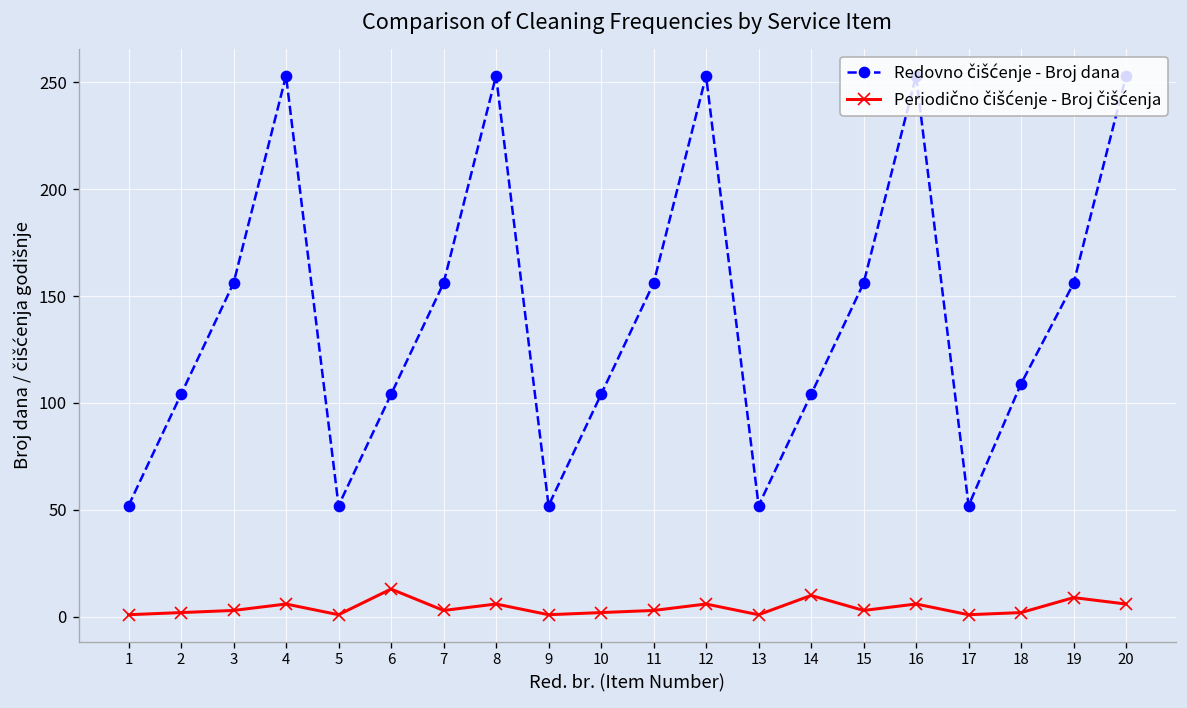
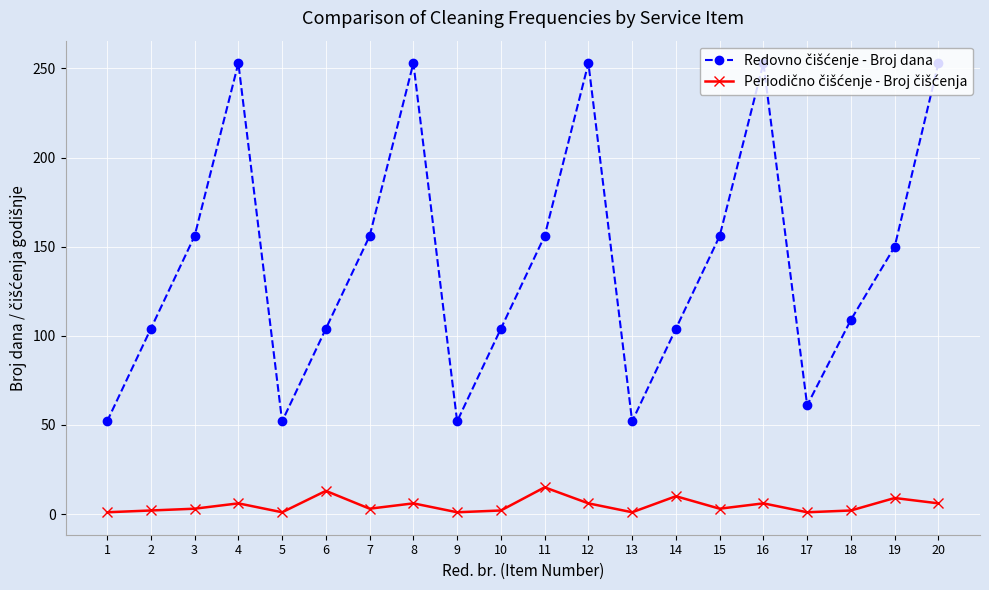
Periodično čišćenje - Broj čišćenja, 11: 3 -> 15
Redovno čišćenje - Broj dana, 17: 52 -> 61
Redovno čišćenje - Broj dana, 19: 156 -> 150
